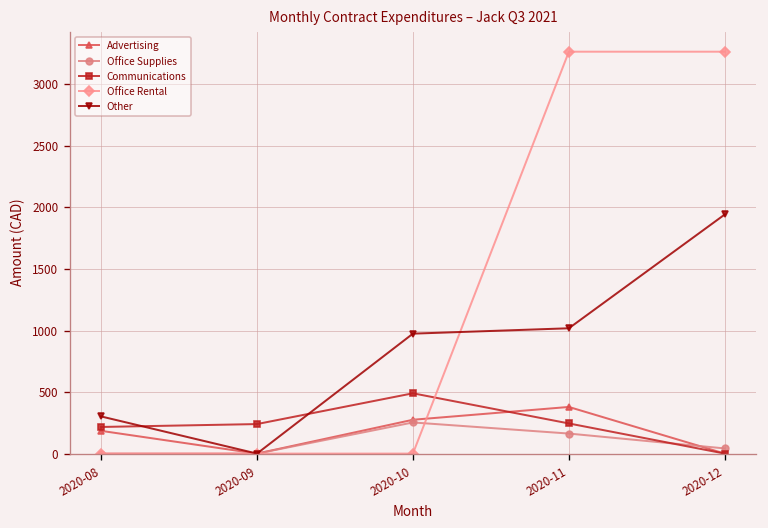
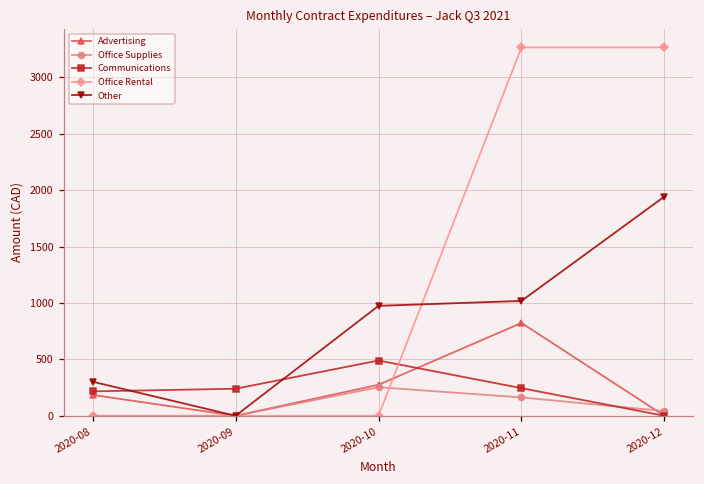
Advertising, 2020-11: 380 -> 820
